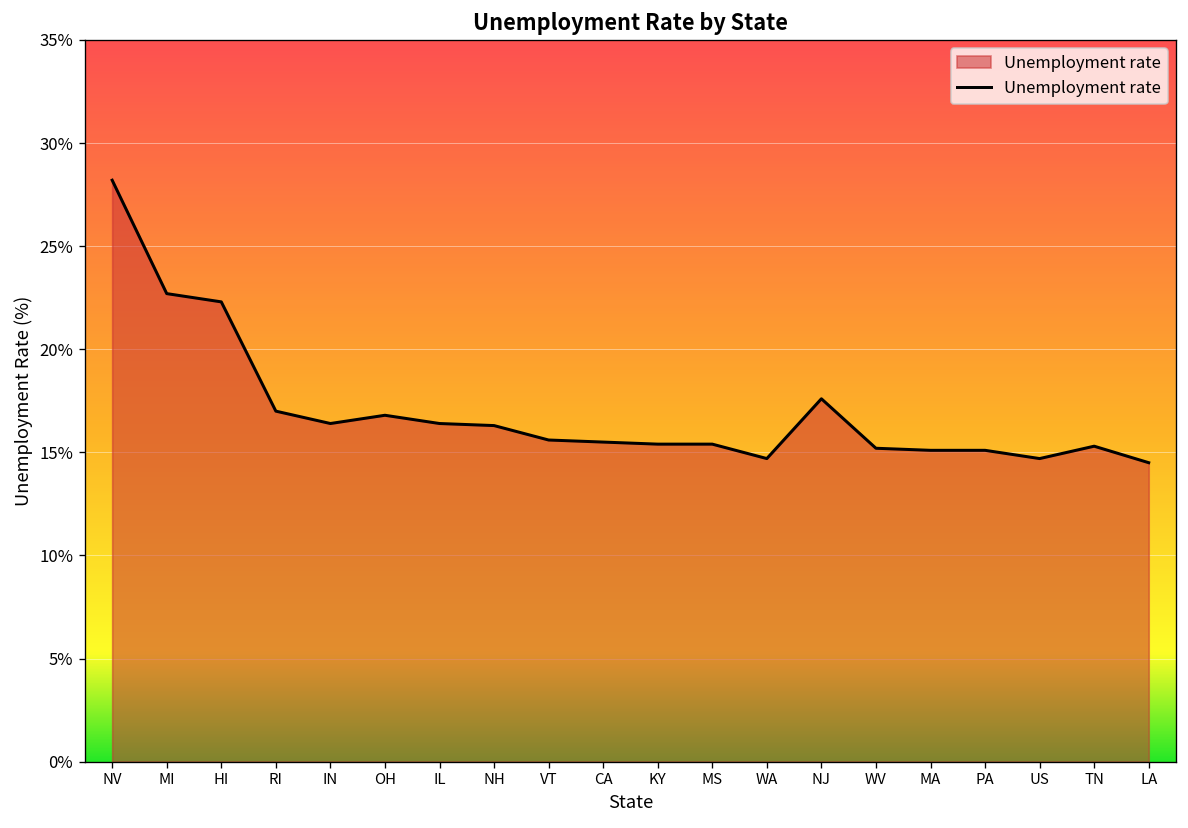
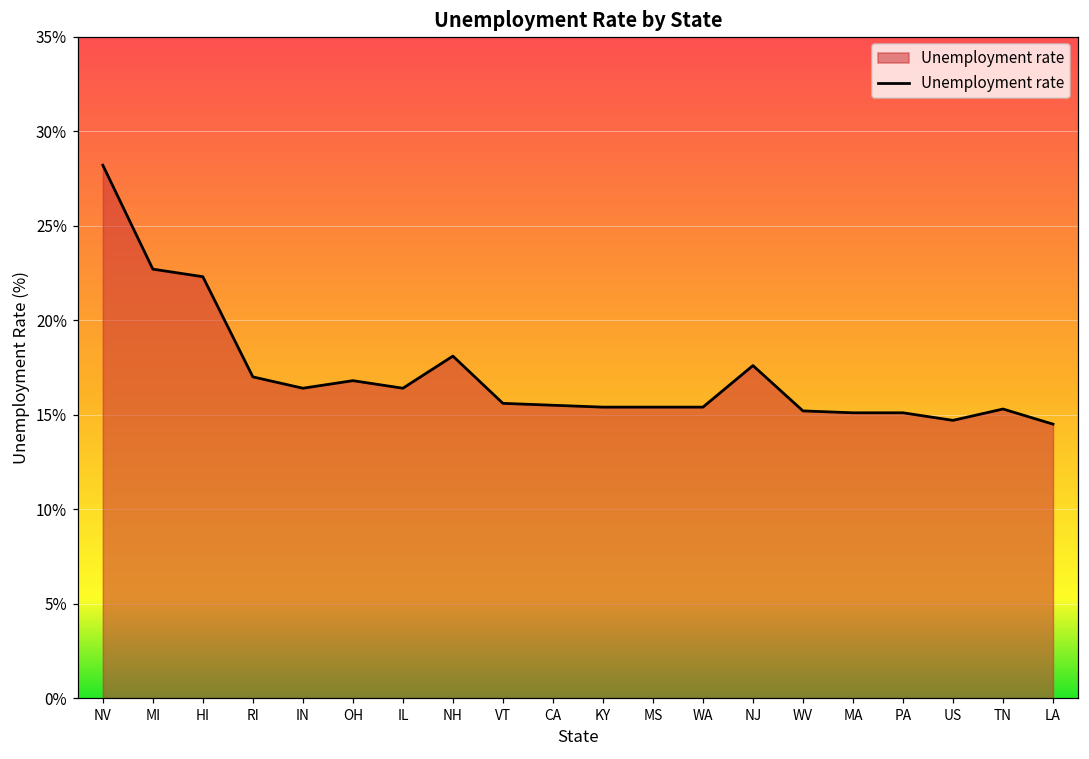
NH: 16.3% -> 18.1%
WA: 14.7% -> 15.4%
